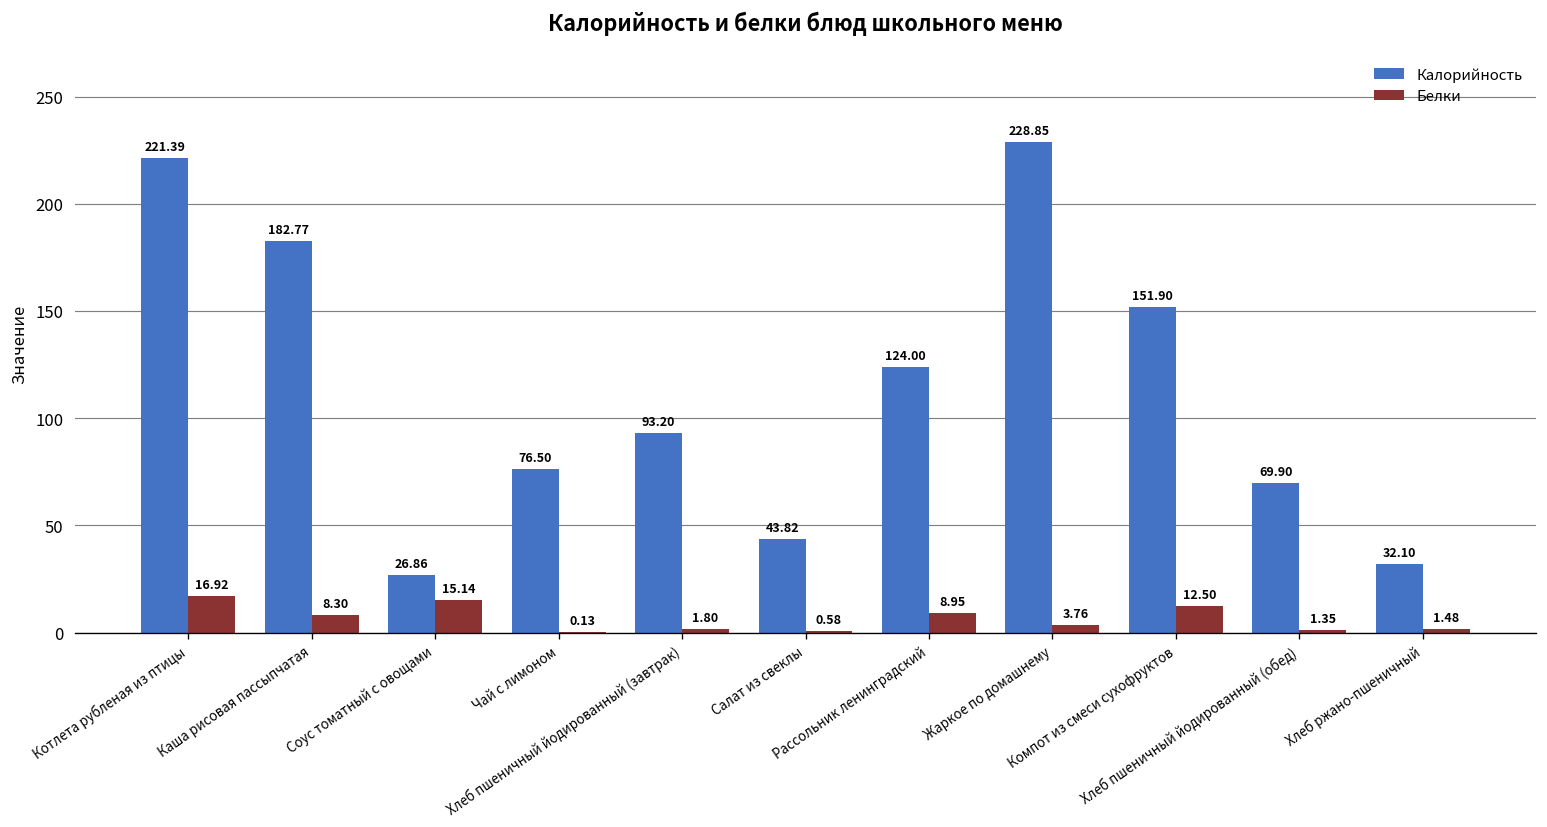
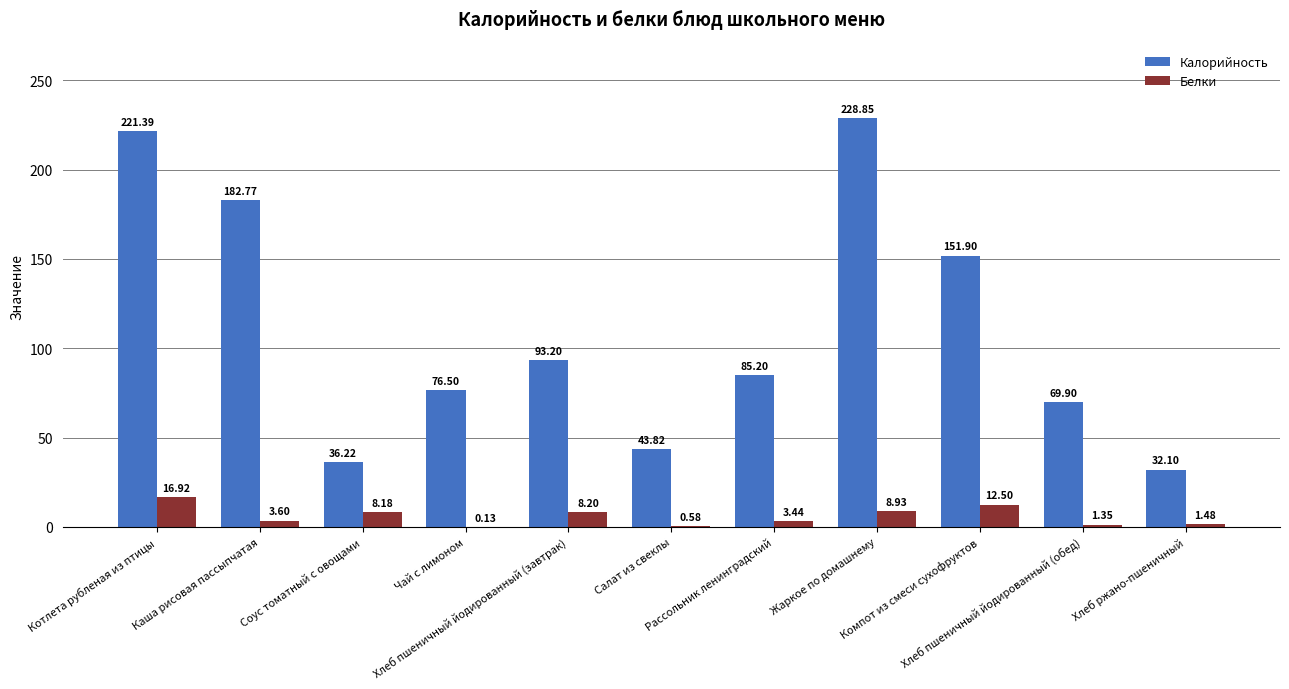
Белки, Каша рисовая пассыпчатая: 8.30 -> 3.60
Калорийность, Соус томатный с овощами: 26.86 -> 36.22
Белки, Соус томатный с овощами: 15.14 -> 8.18
Белки, Хлеб пшеничный йодированный (завтрак): 1.80 -> 8.20
Калорийность, Рассольник ленинградский: 124.00 -> 85.20
Белки, Рассольник ленинградский: 8.95 -> 3.44
Белки, Жаркое по домашнему: 3.76 -> 8.93
